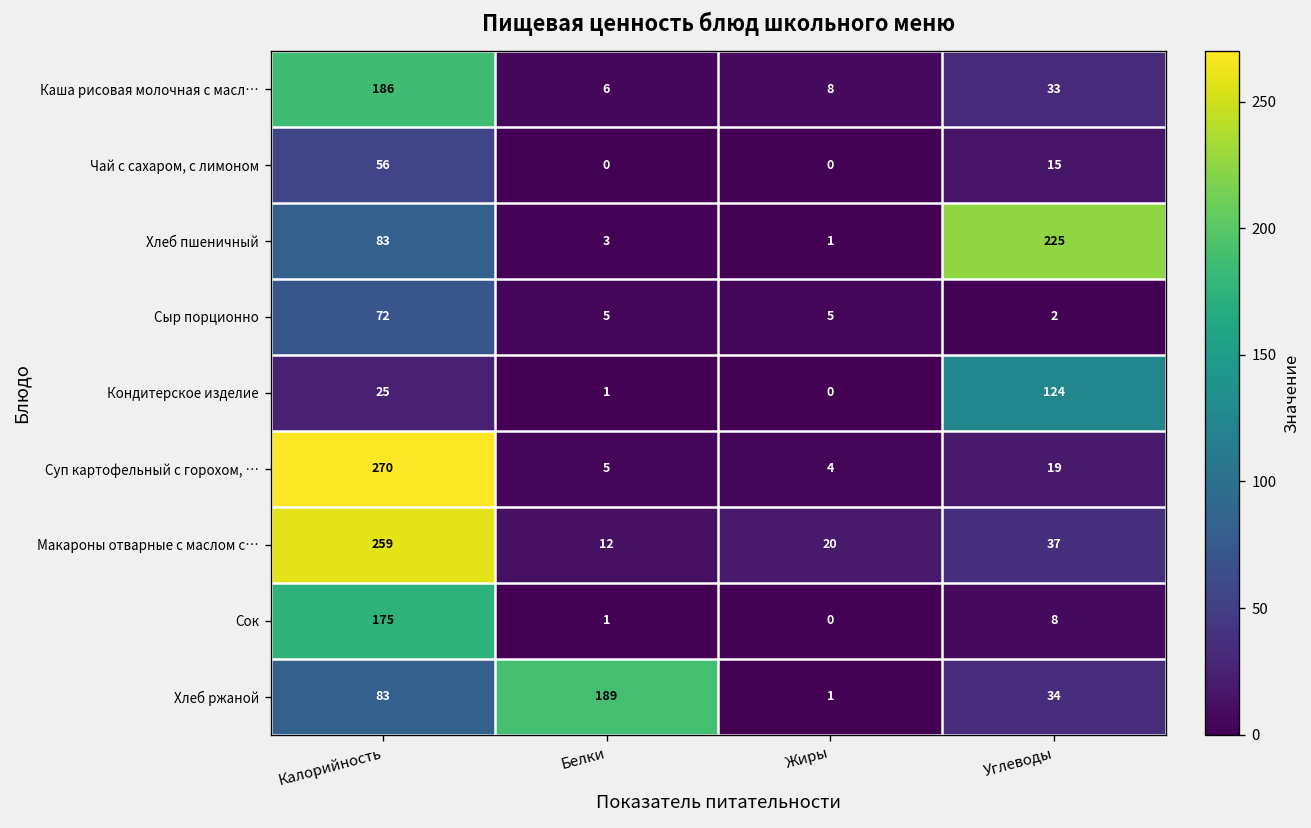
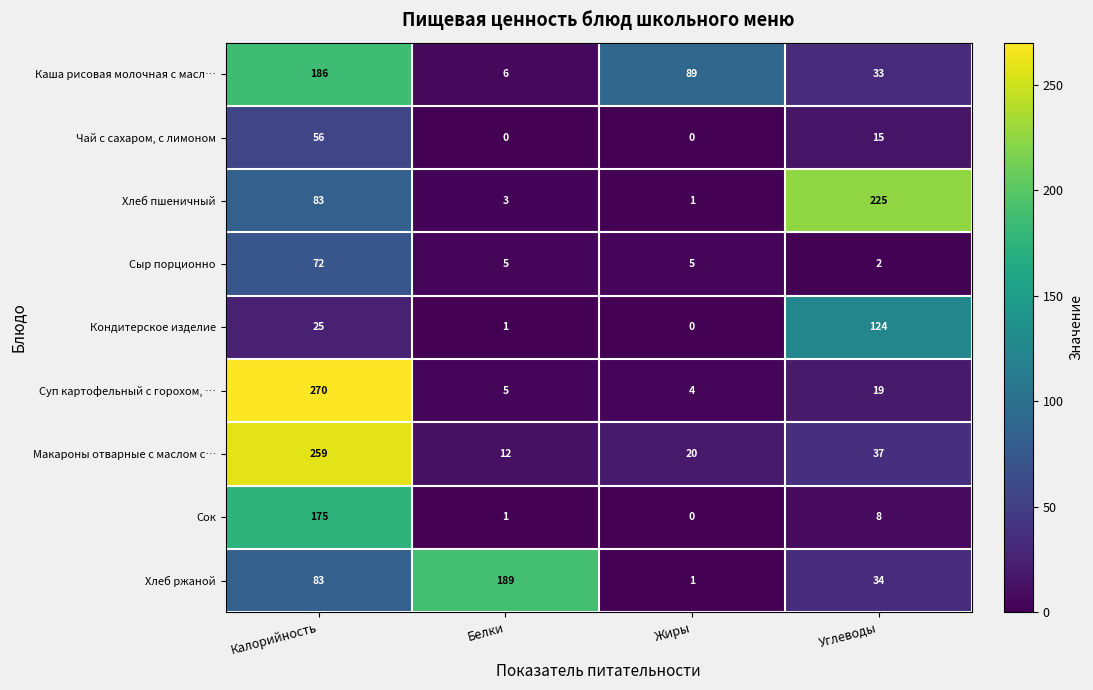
Каша рисовая молочная с масл…, Жиры: 8 -> 89
